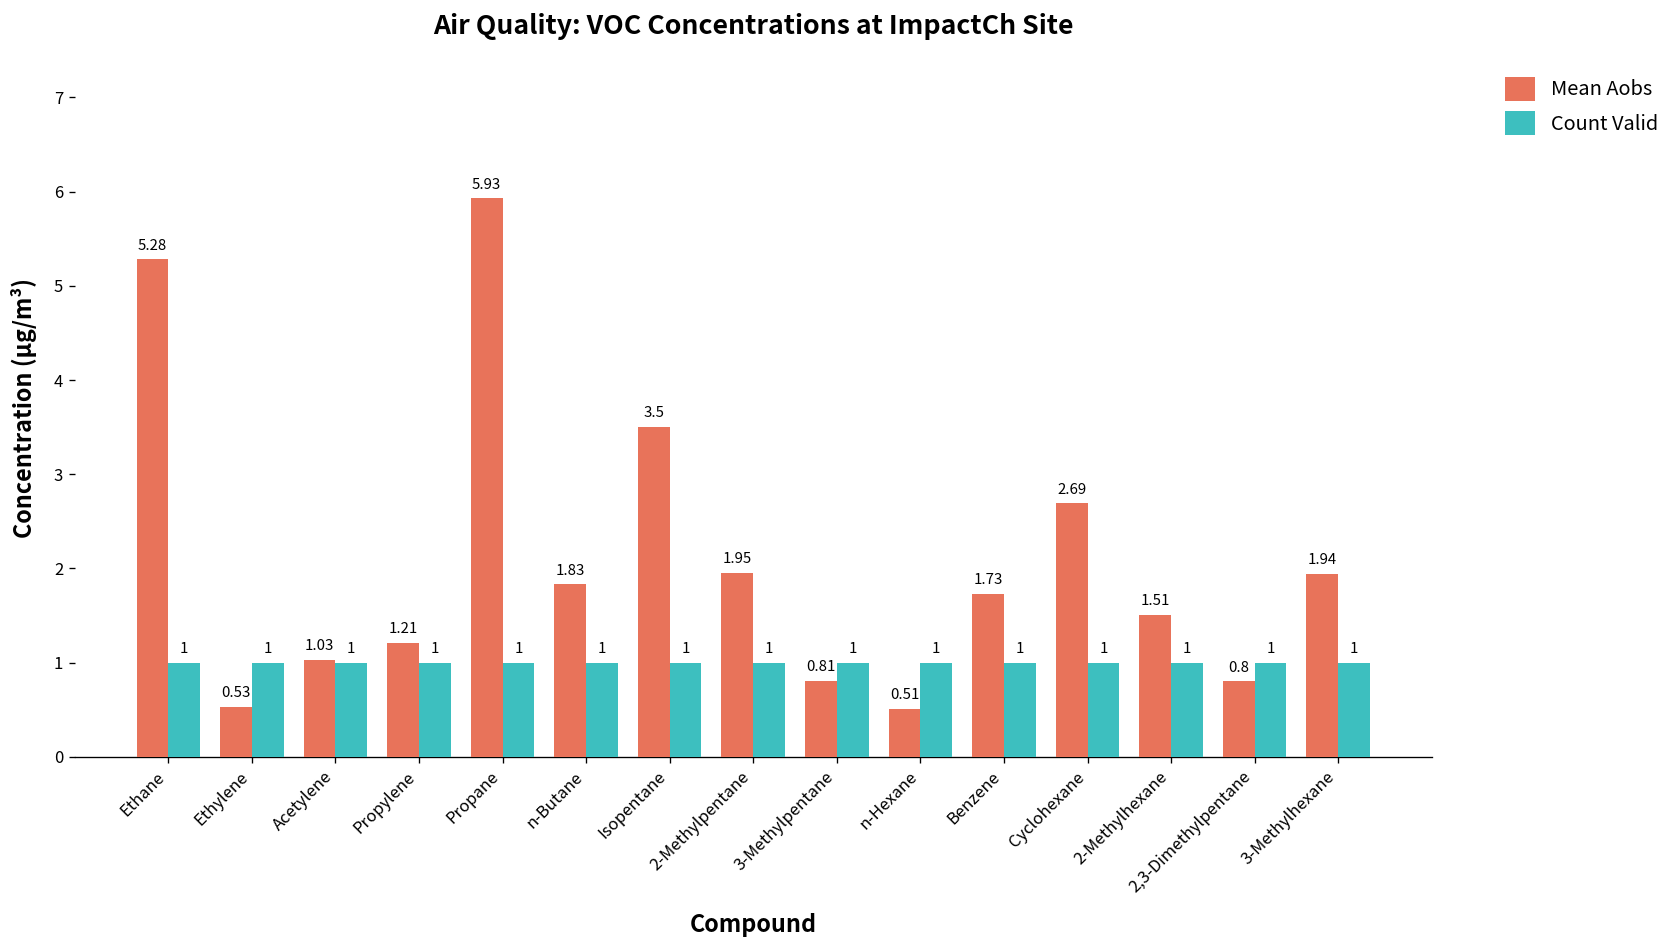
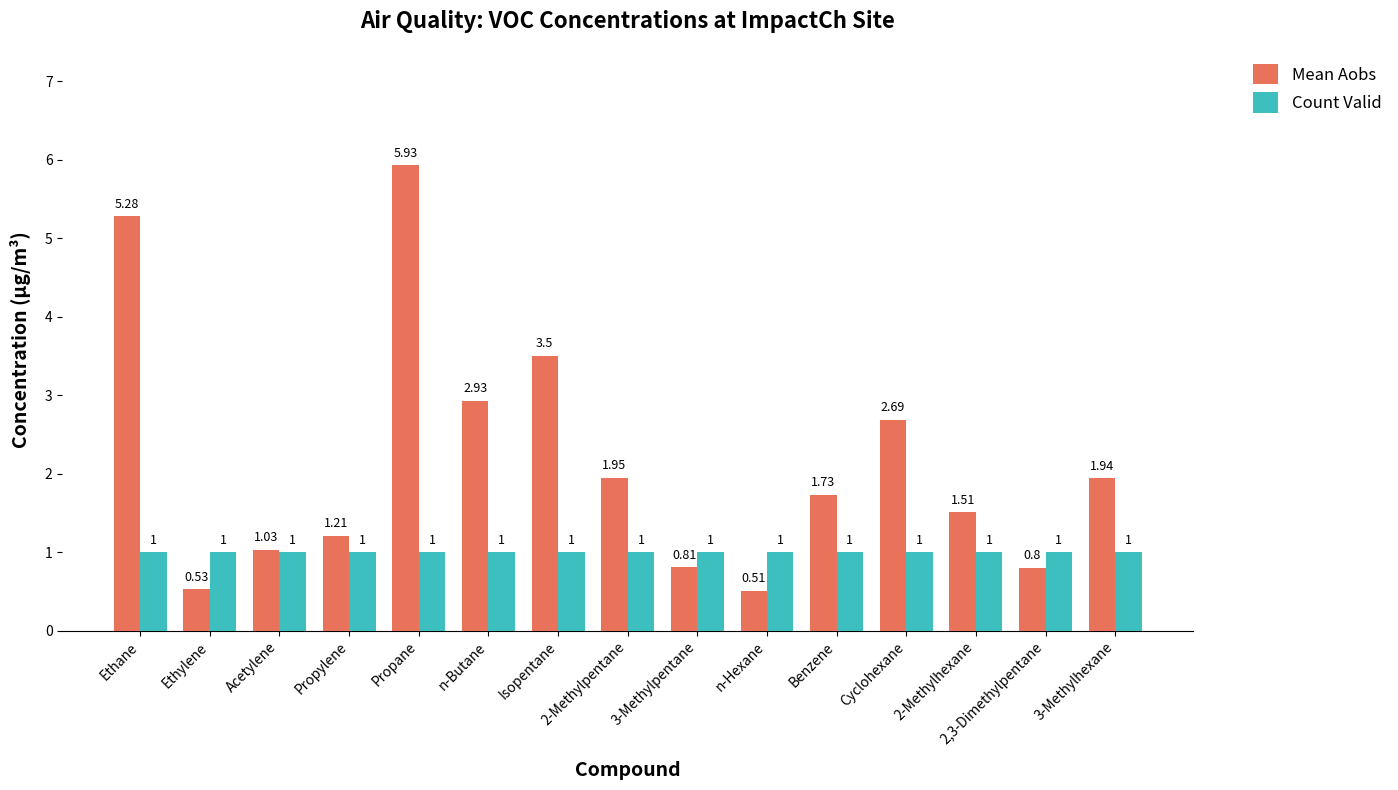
Mean Aobs, n-Butane: 1.83 -> 2.93
